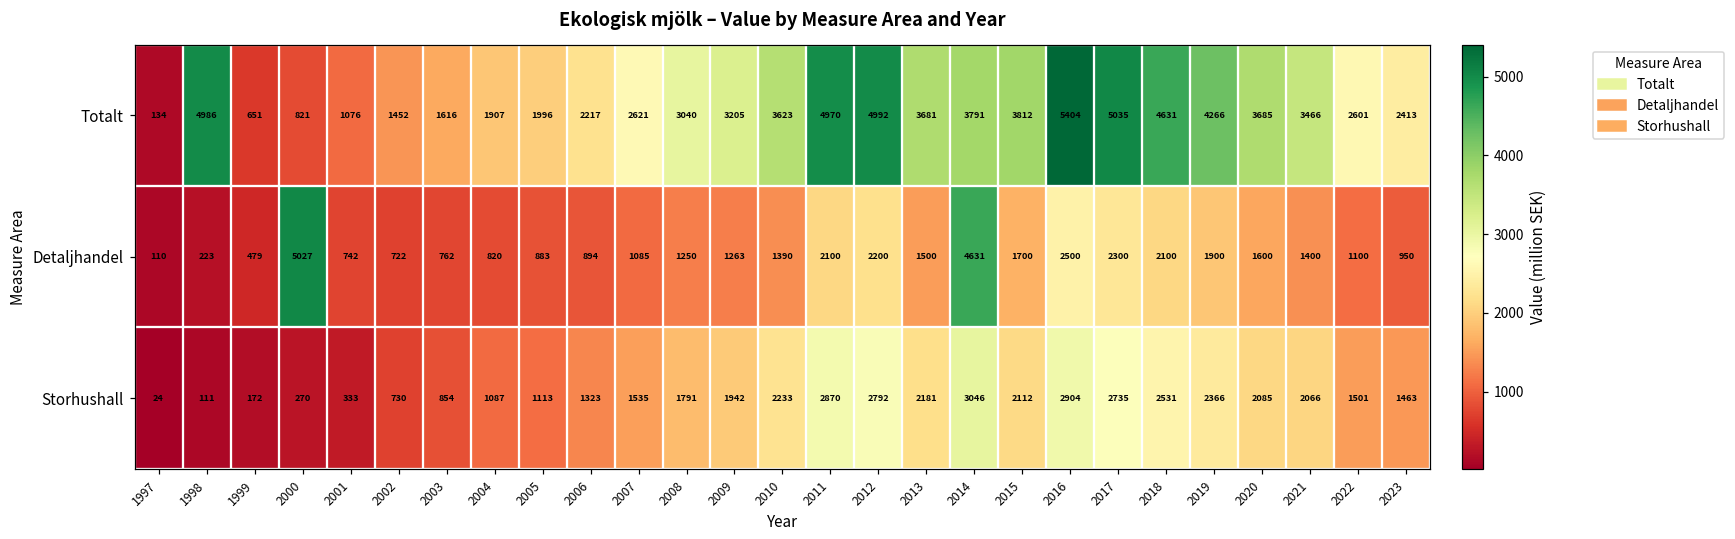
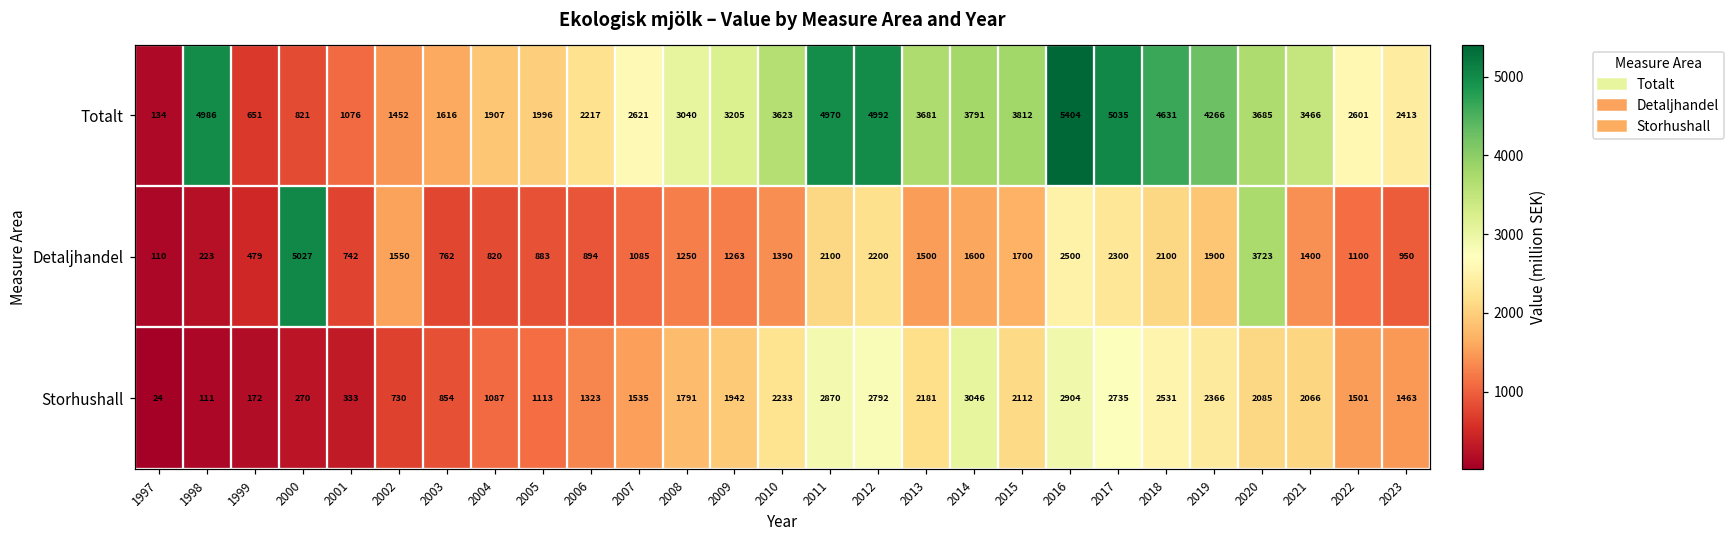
Detaljhandel, 2002: 722 -> 1550
Detaljhandel, 2014: 4631 -> 1600
Detaljhandel, 2020: 1600 -> 3723
